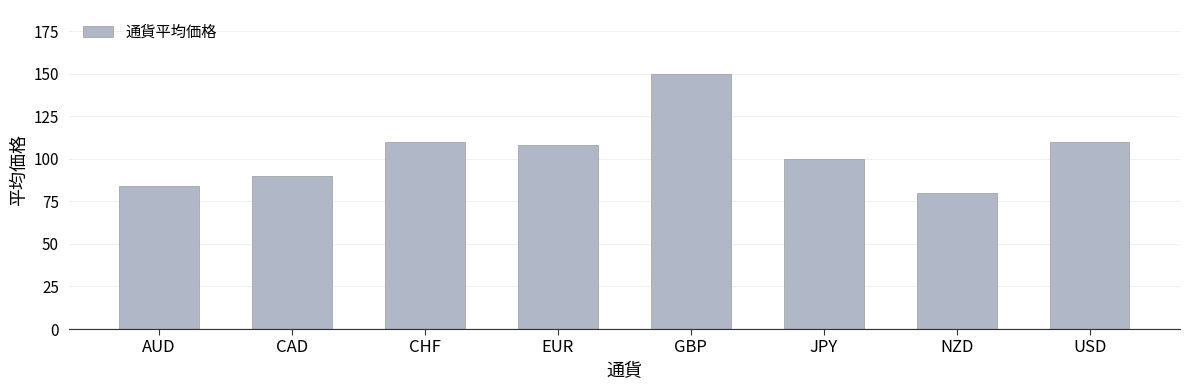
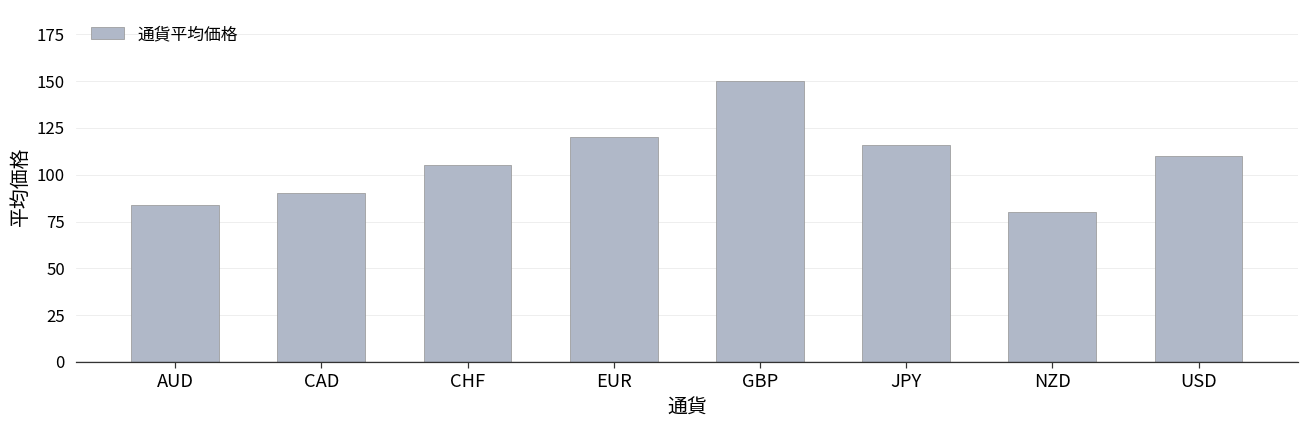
CHF: 110 -> 105
EUR: 108 -> 120
JPY: 100 -> 116
